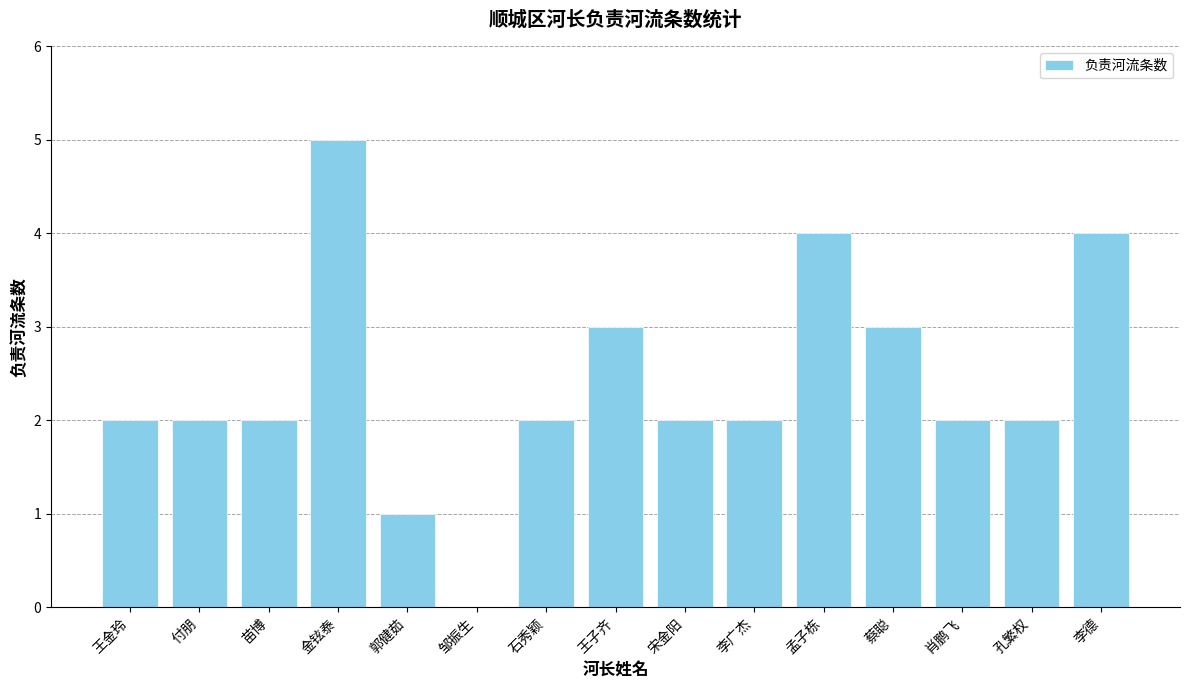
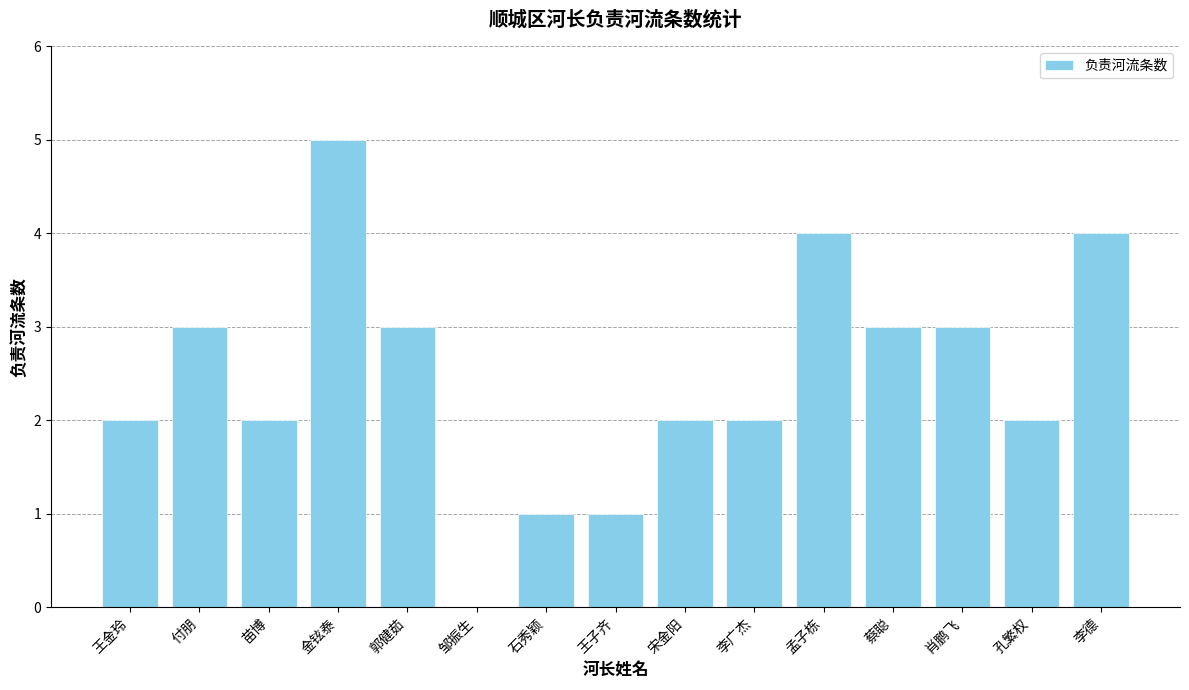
付朋: 2 -> 3
郭健茹: 1 -> 3
石秀颖: 2 -> 1
王子齐: 3 -> 1
肖鹏飞: 2 -> 3
